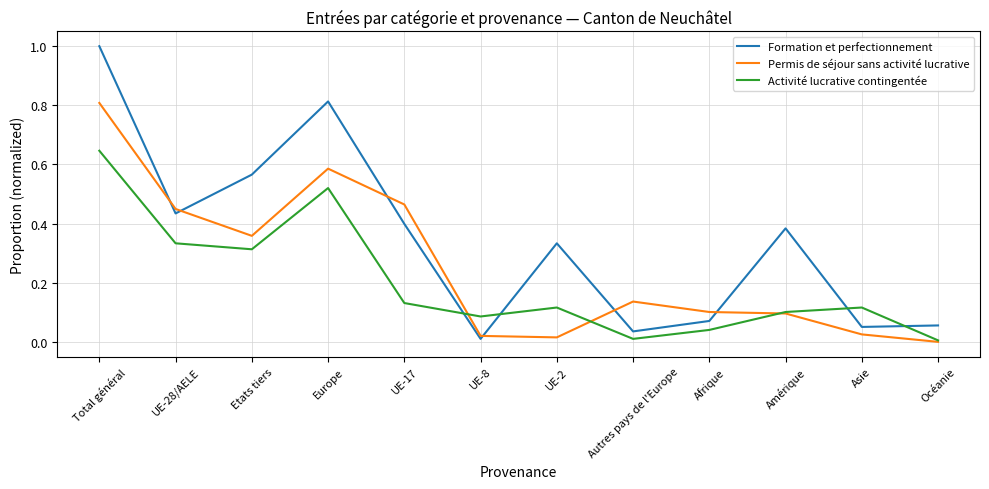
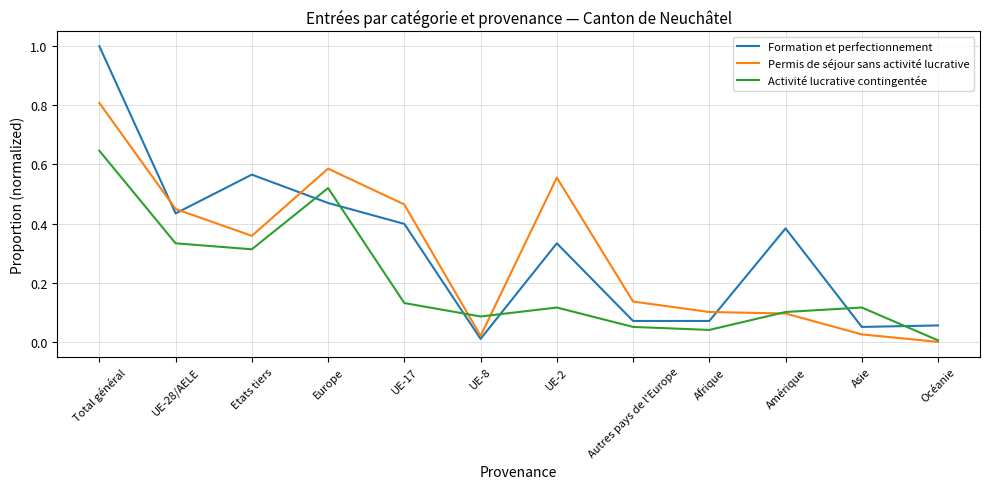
Formation et perfectionnement, Europe: 0.81 -> 0.47
Permis de séjour sans activité lucrative, UE-2: 0.02 -> 0.56
Formation et perfectionnement, Autres pays de l'Europe: 0.04 -> 0.07
Activité lucrative contingentée, Autres pays de l'Europe: 0.01 -> 0.05
